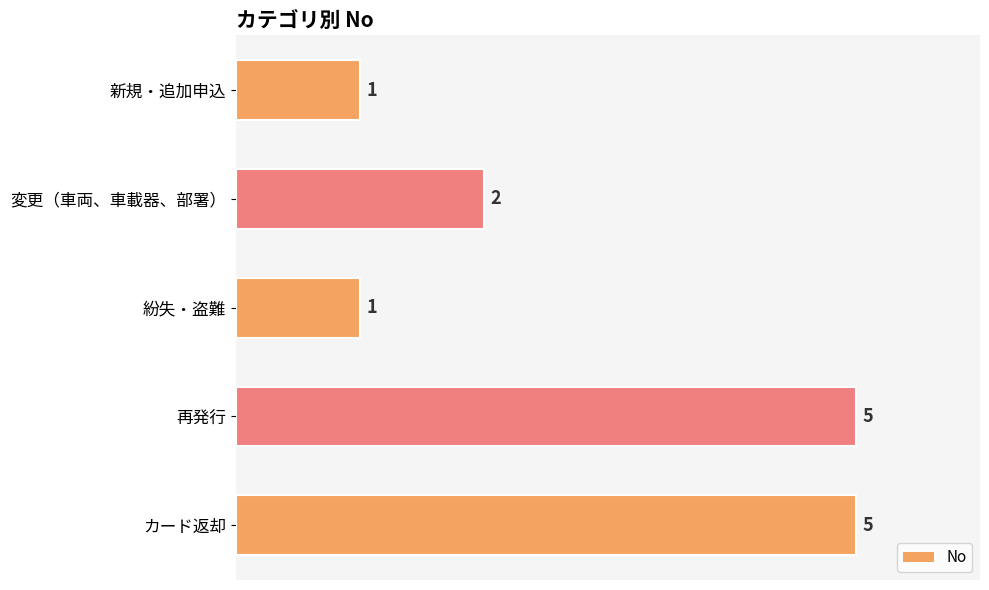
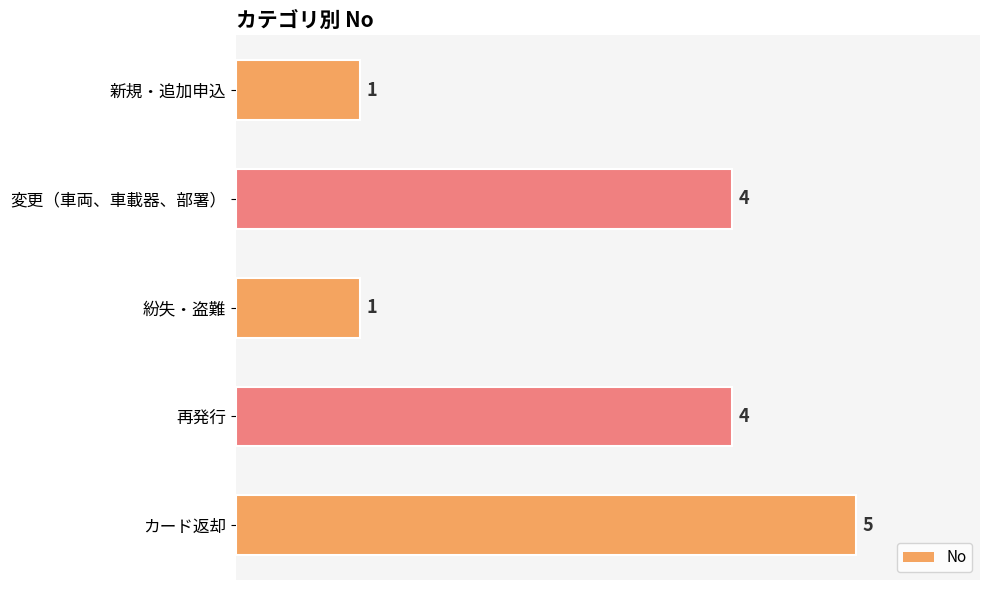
変更（車両、車載器、部署）: 2 -> 4
再発行: 5 -> 4
